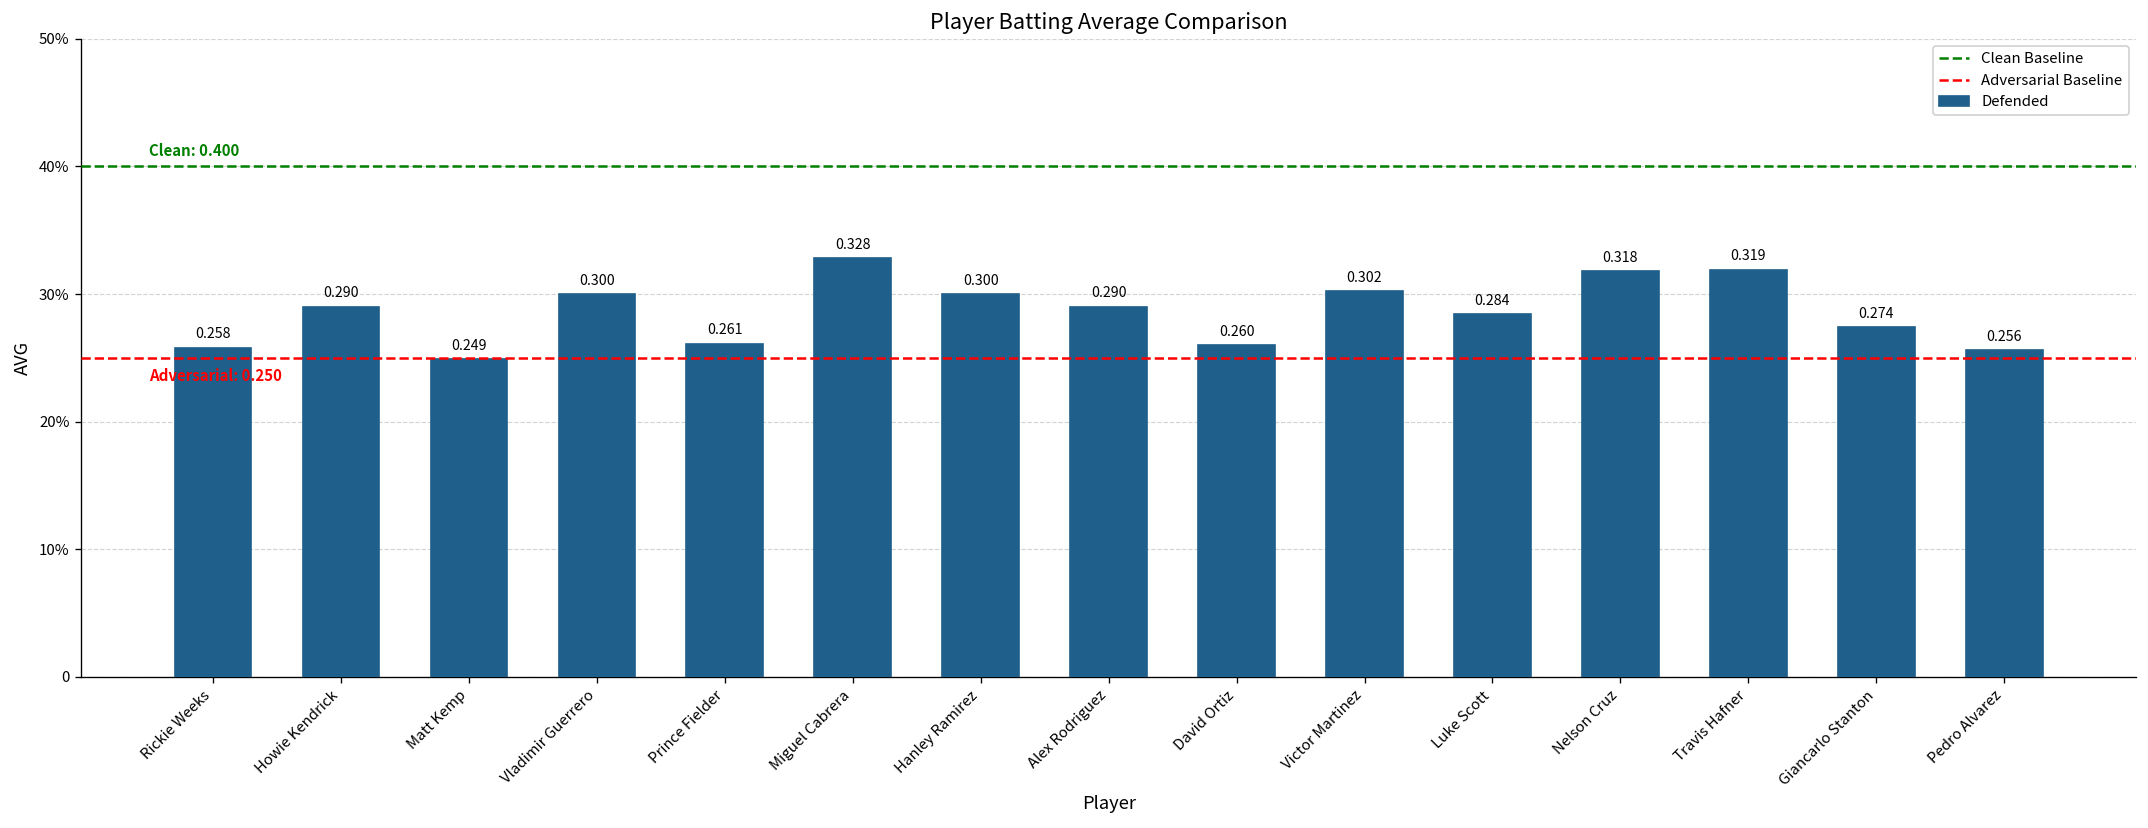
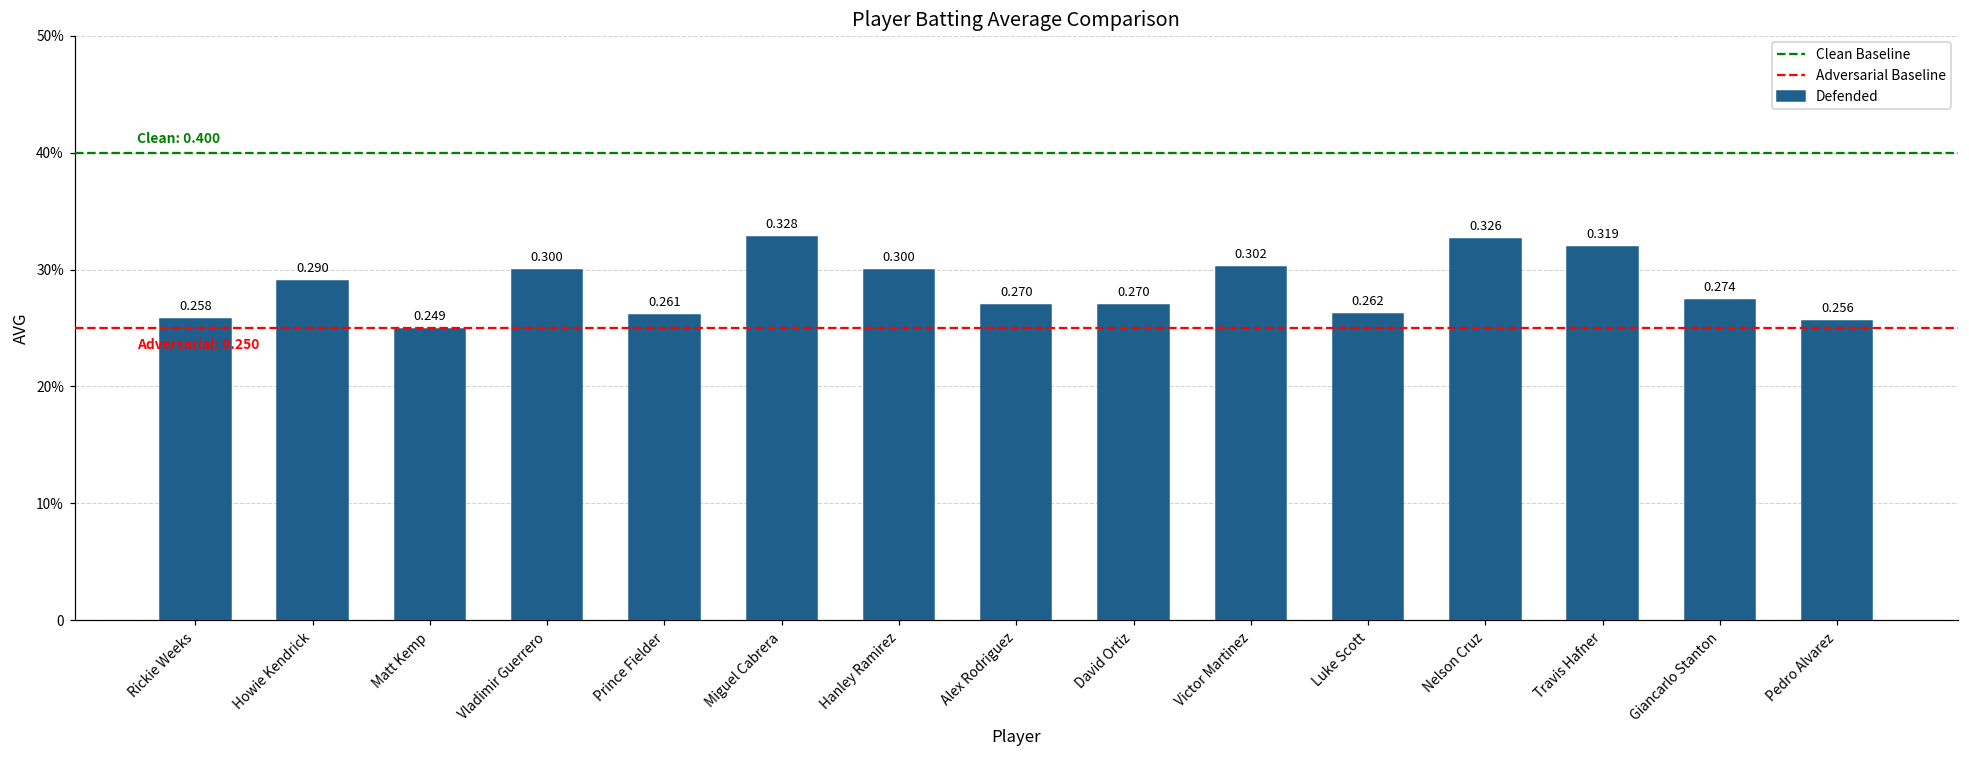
Alex Rodriguez: 0.290 -> 0.270
David Ortiz: 0.260 -> 0.270
Luke Scott: 0.284 -> 0.262
Nelson Cruz: 0.318 -> 0.326
